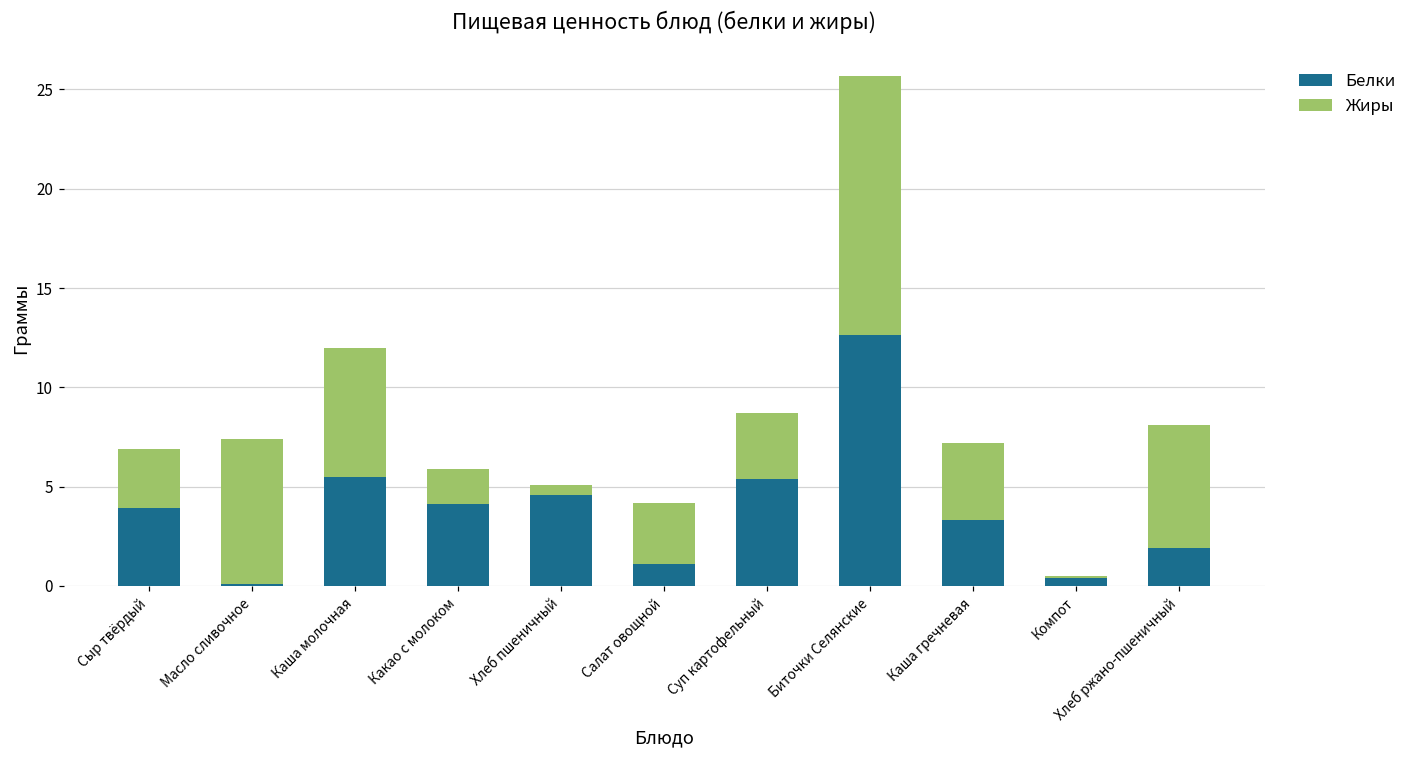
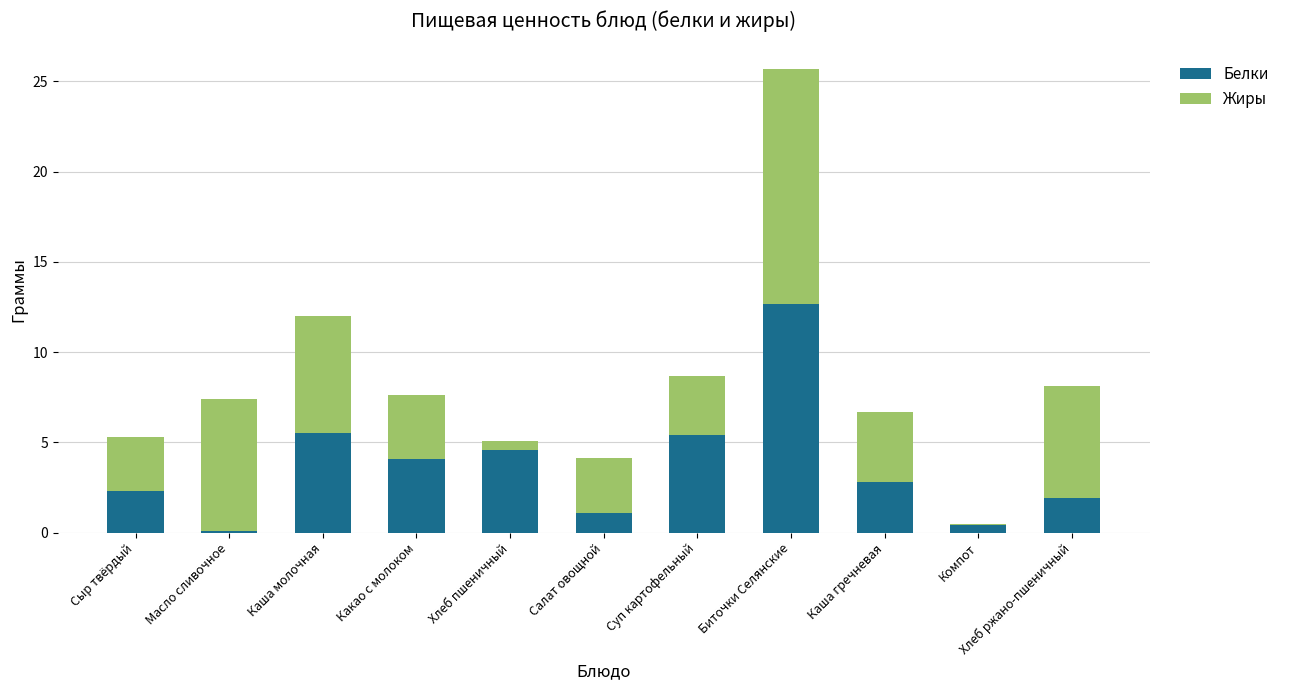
Белки, Сыр твёрдый: 3.9 -> 2.3
Жиры, Какао с молоком: 1.8 -> 3.5
Белки, Каша гречневая: 3.3 -> 2.8
